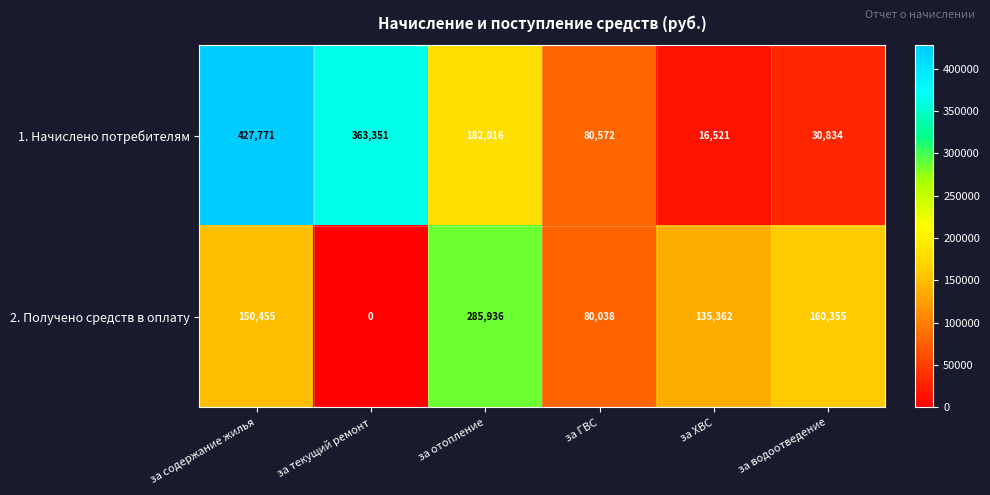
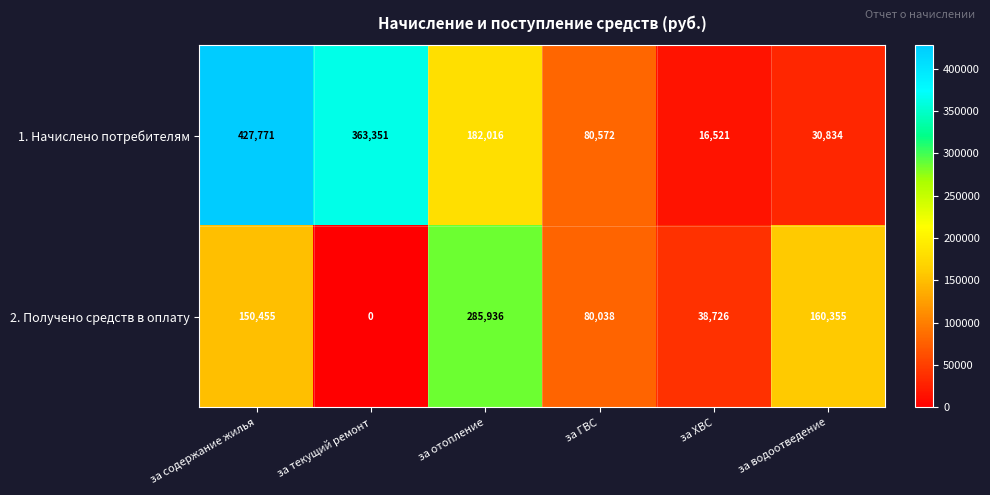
2. Получено средств в оплату, за ХВС: 135,362 -> 38,726
